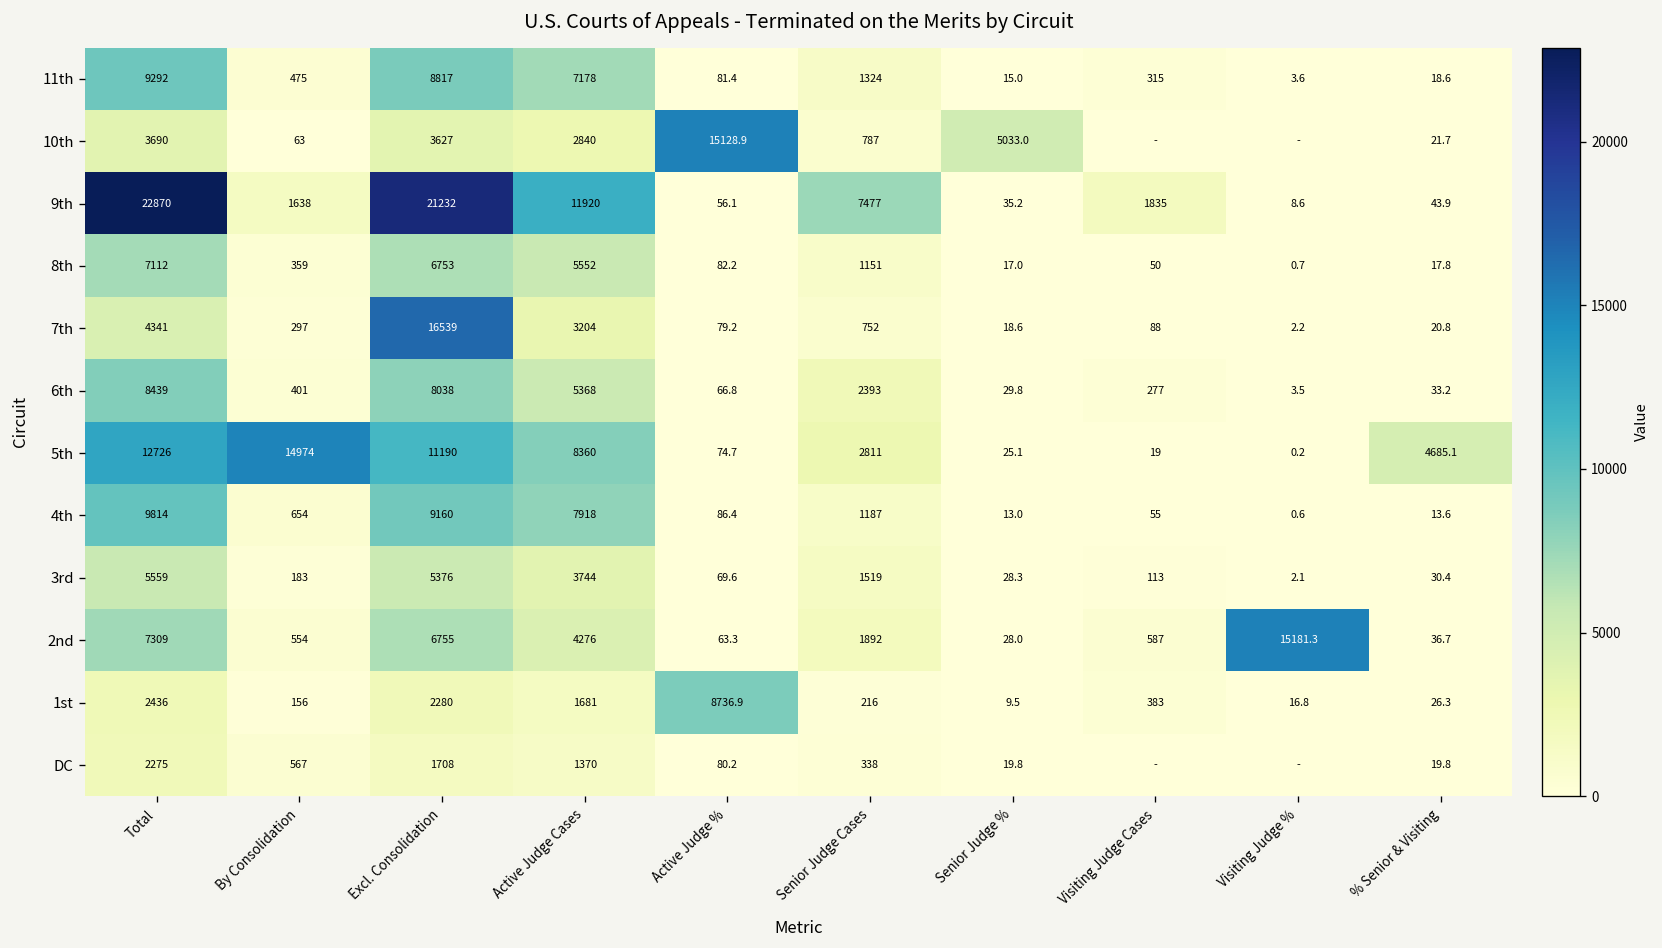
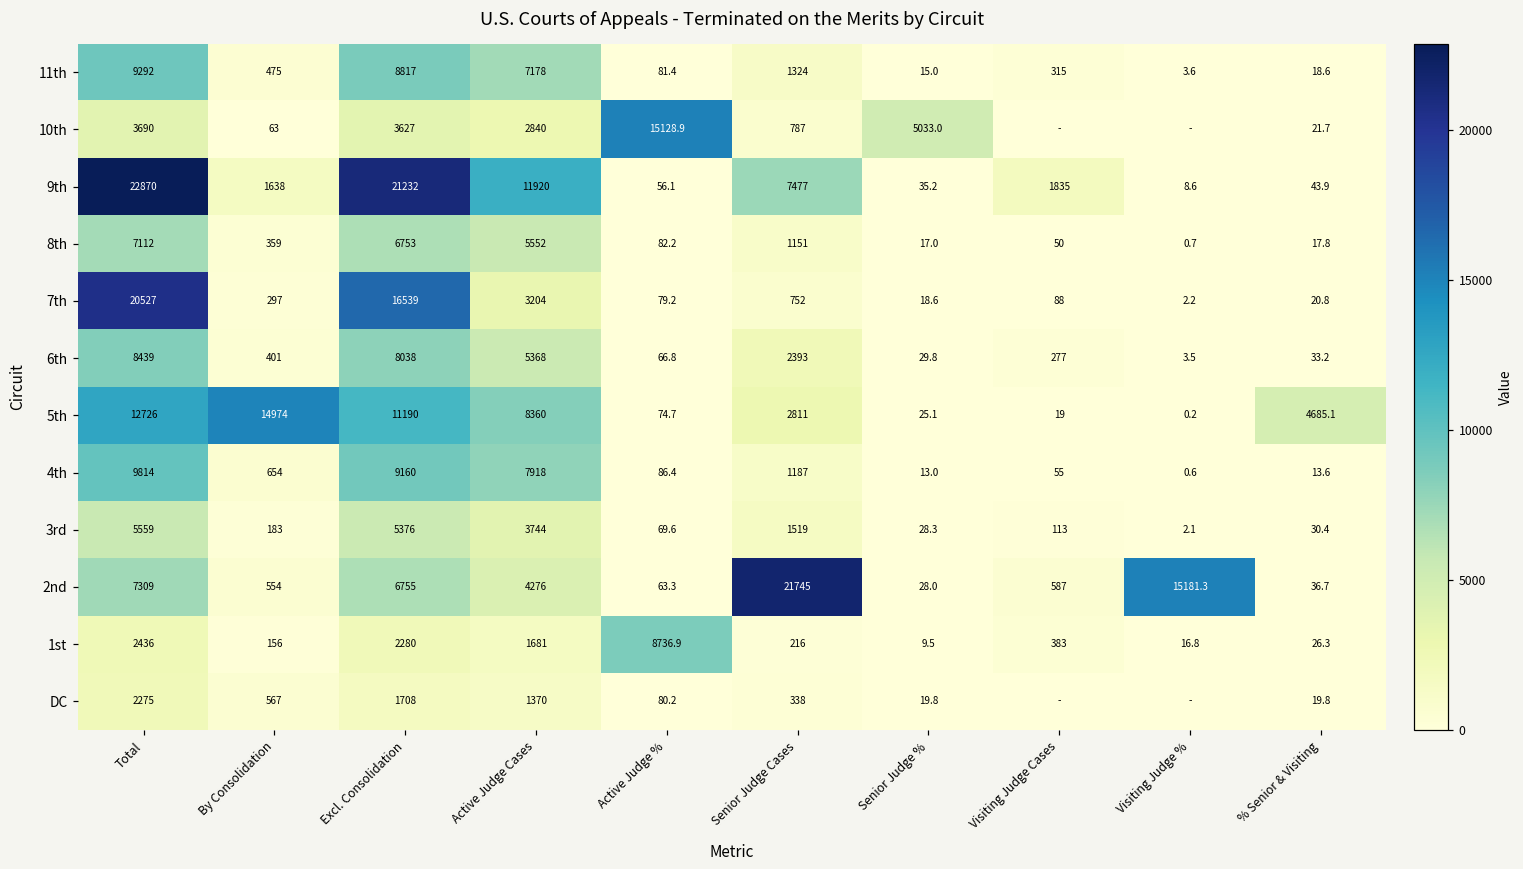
7th, Total: 4341 -> 20527
2nd, Senior Judge Cases: 1892 -> 21745
